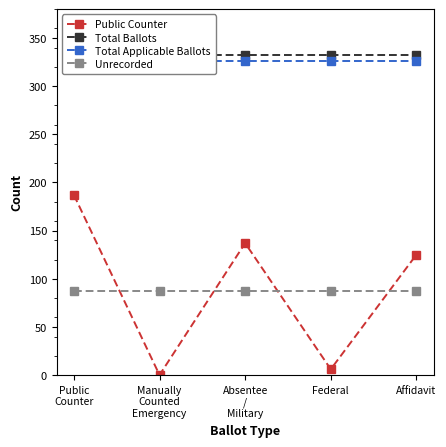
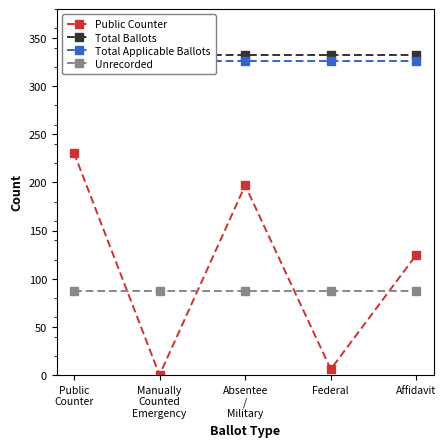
Public Counter, Public Counter: 190 -> 230
Public Counter, Absentee / Military: 140 -> 200
